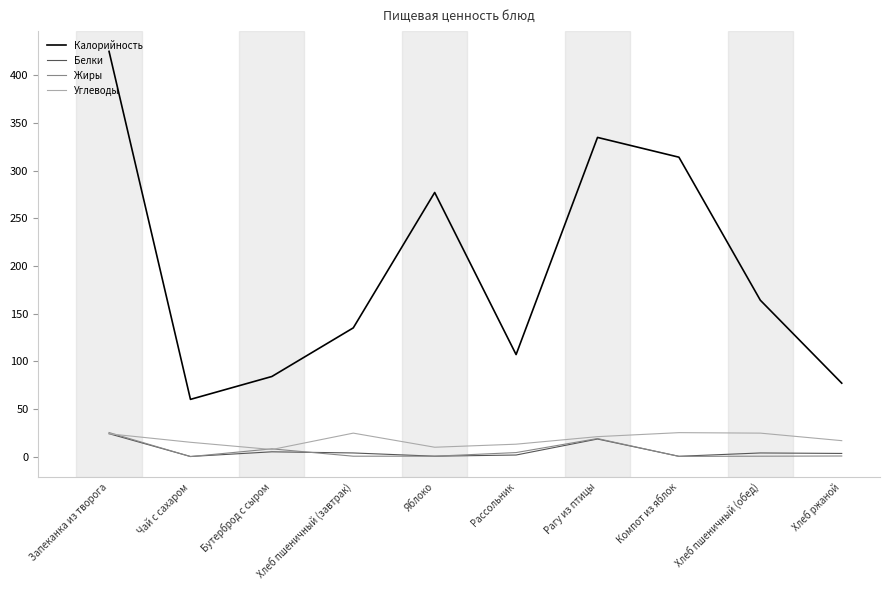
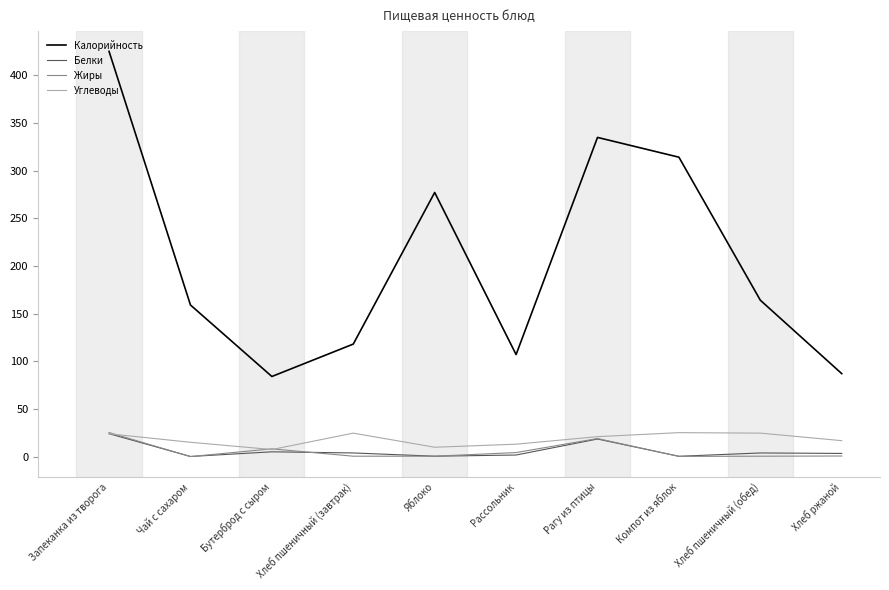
Калорийность, Чай с сахаром: 60 -> 160
Калорийность, Хлеб пшеничный (завтрак): 140 -> 120
Калорийность, Хлеб ржаной: 80 -> 90
